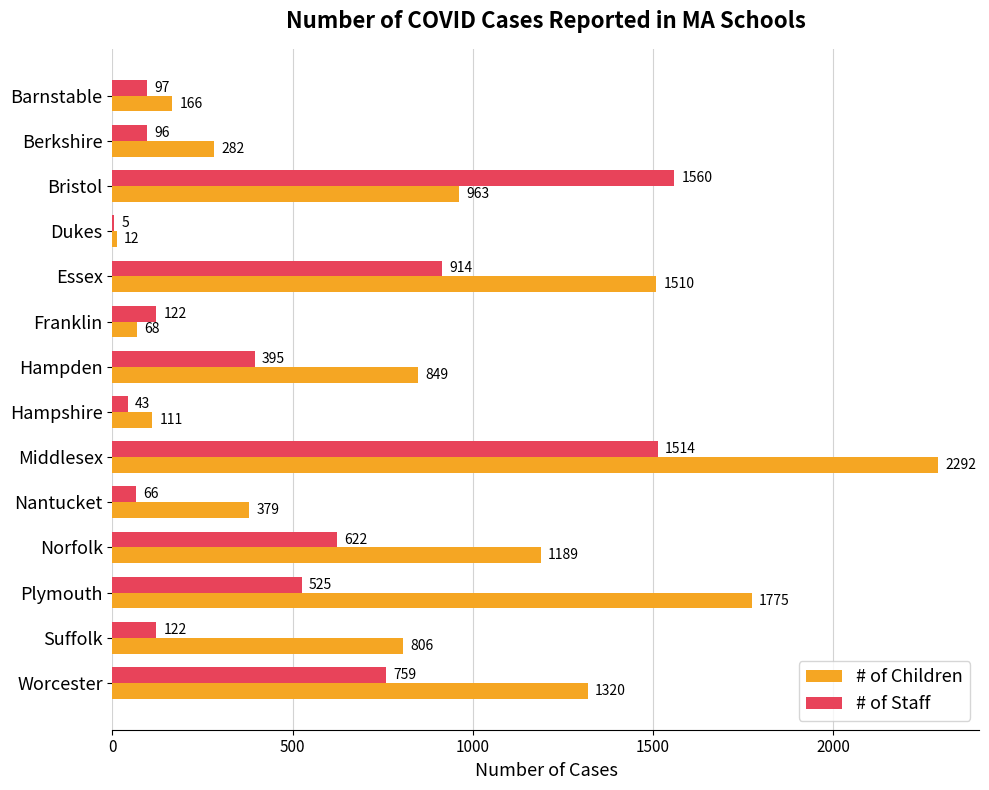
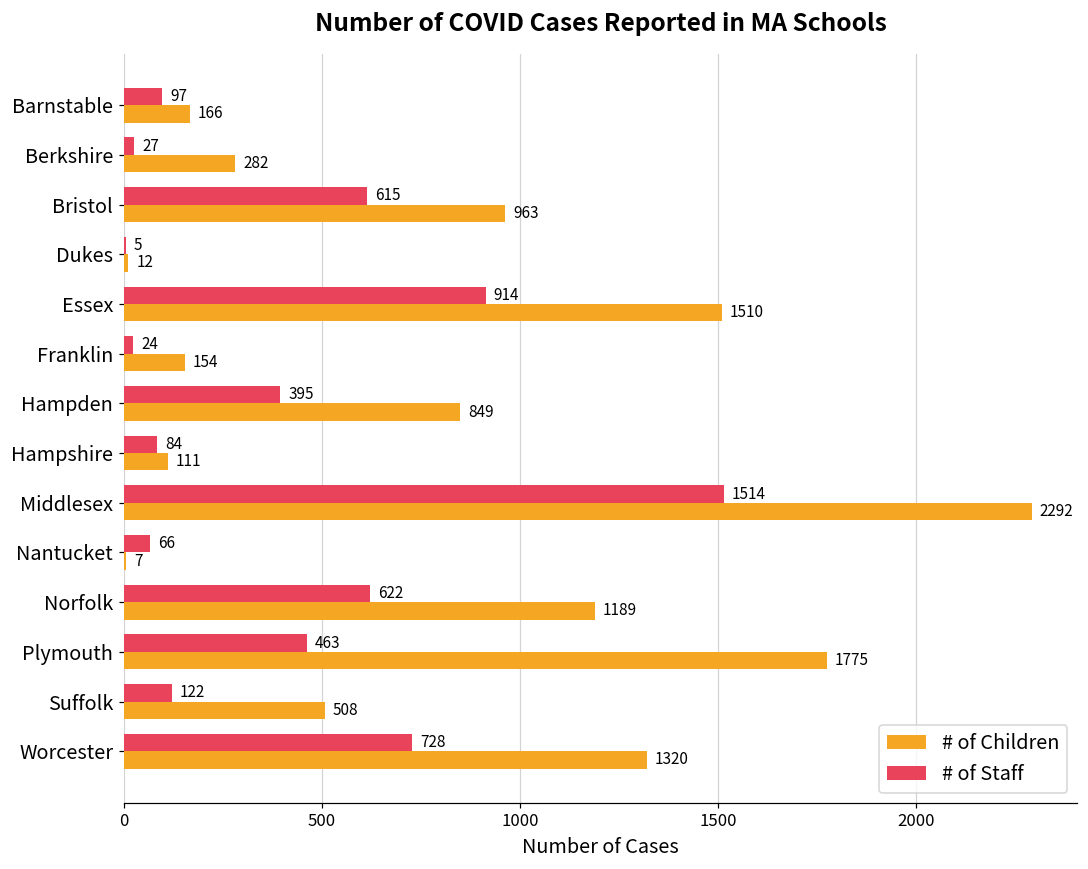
# of Staff, Berkshire: 96 -> 27
# of Staff, Bristol: 1560 -> 615
# of Staff, Franklin: 122 -> 24
# of Children, Franklin: 68 -> 154
# of Staff, Hampshire: 43 -> 84
# of Children, Nantucket: 379 -> 7
# of Staff, Plymouth: 525 -> 463
# of Children, Suffolk: 806 -> 508
# of Staff, Worcester: 759 -> 728
